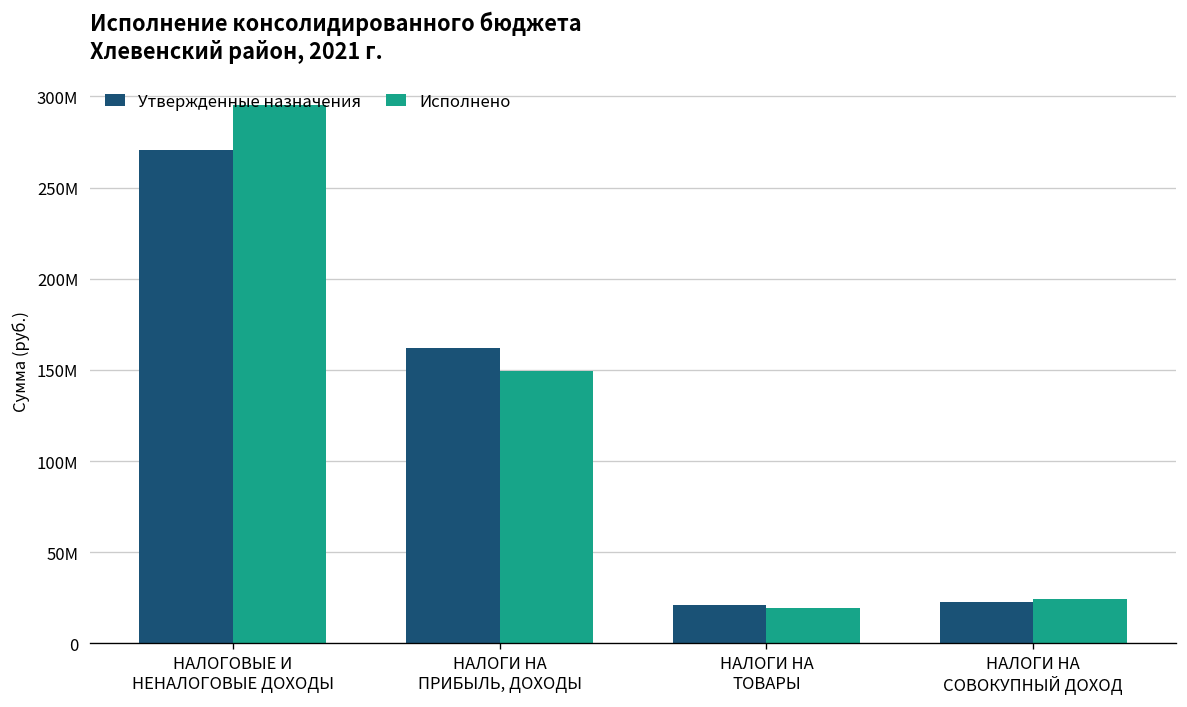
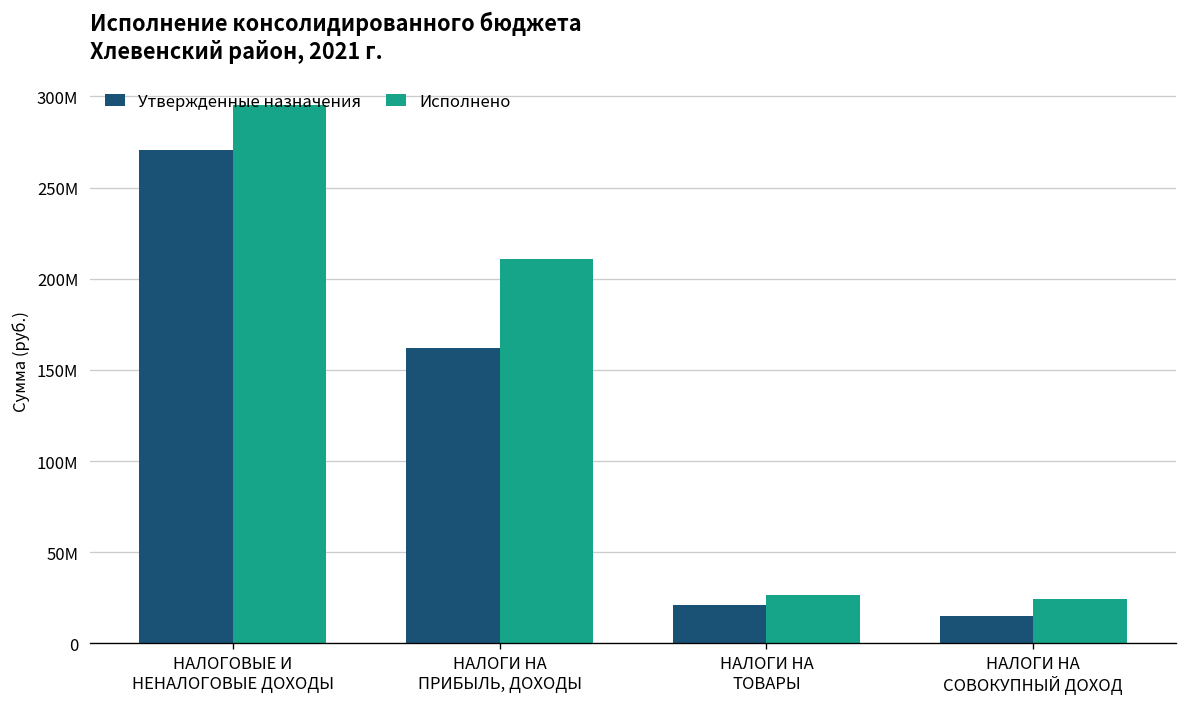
Исполнено, НАЛОГИ НА ПРИБЫЛЬ, ДОХОДЫ: 149000000 -> 211000000
Исполнено, НАЛОГИ НА ТОВАРЫ: 19000000 -> 27000000
Утвержденные назначения, НАЛОГИ НА СОВОКУПНЫЙ ДОХОД: 23000000 -> 15000000
